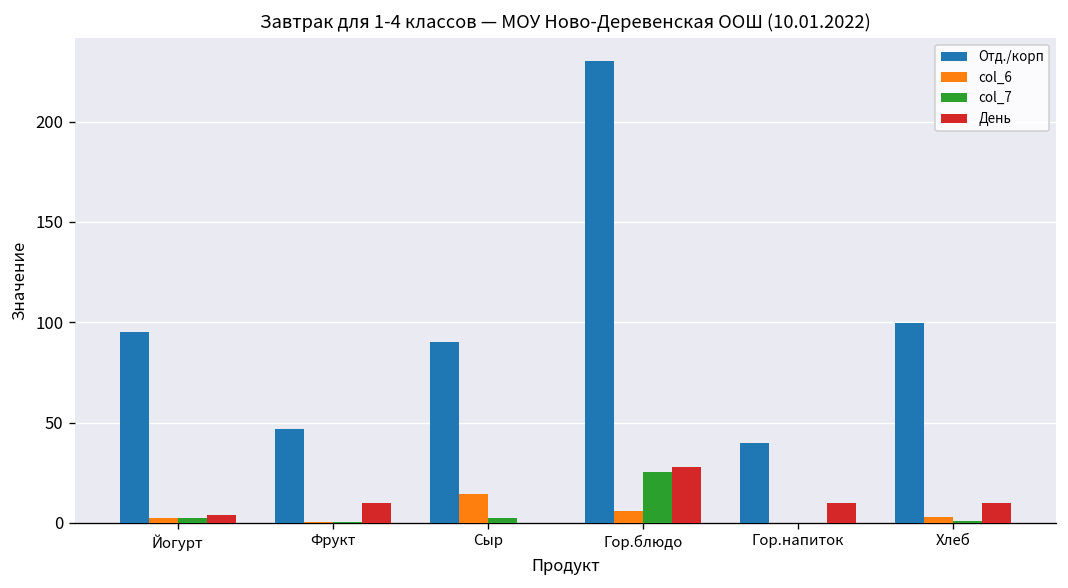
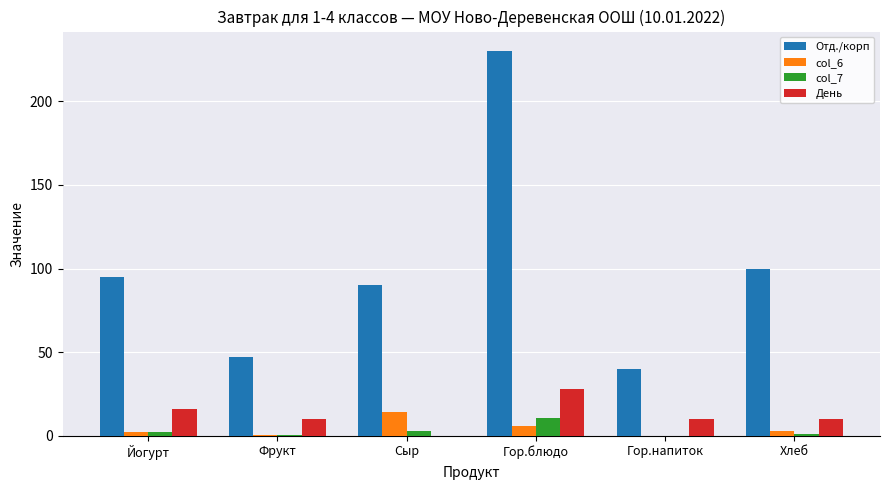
День, Йогурт: 4 -> 16
col_7, Гор.блюдо: 25 -> 11
